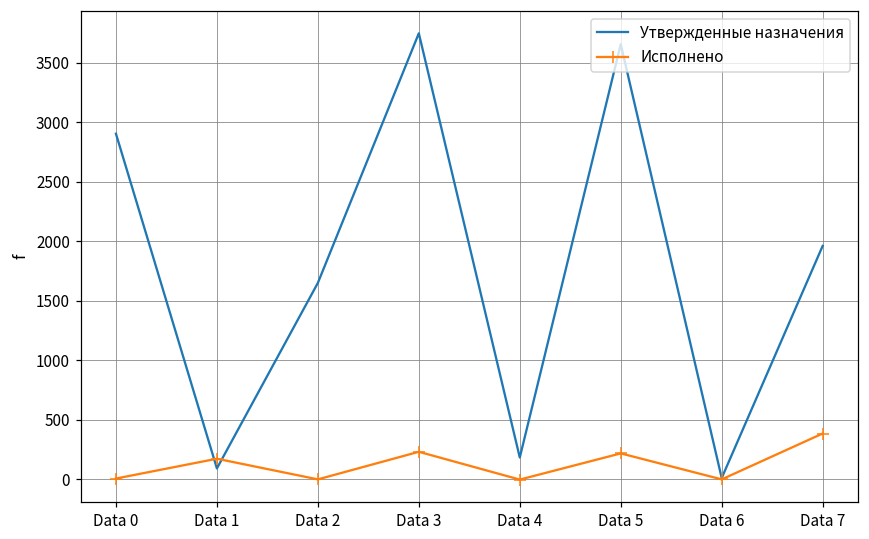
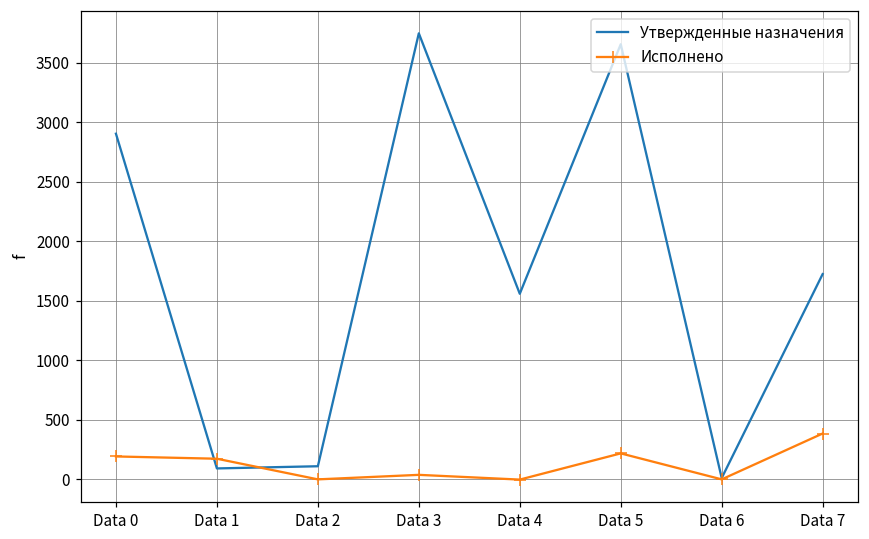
Исполнено, Data 0: 10 -> 190
Утвержденные назначения, Data 2: 1650 -> 110
Исполнено, Data 3: 230 -> 40
Утвержденные назначения, Data 4: 180 -> 1560
Утвержденные назначения, Data 7: 1960 -> 1720
